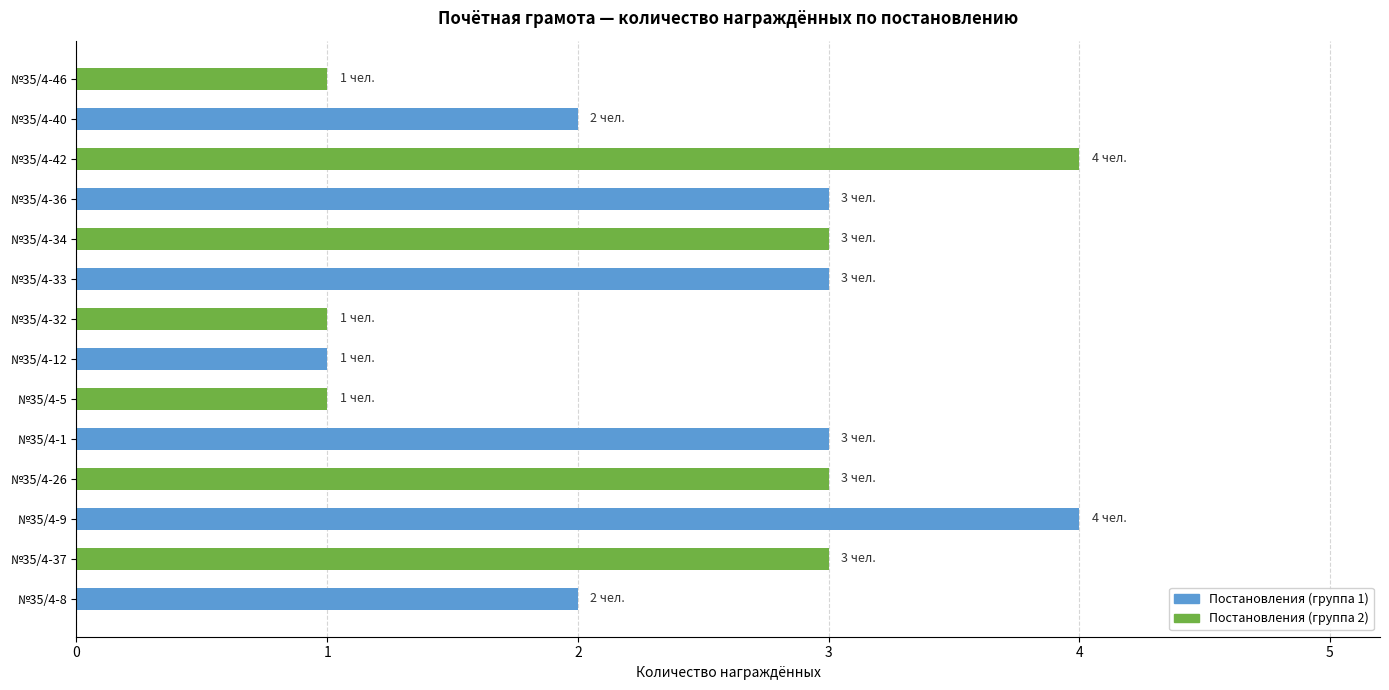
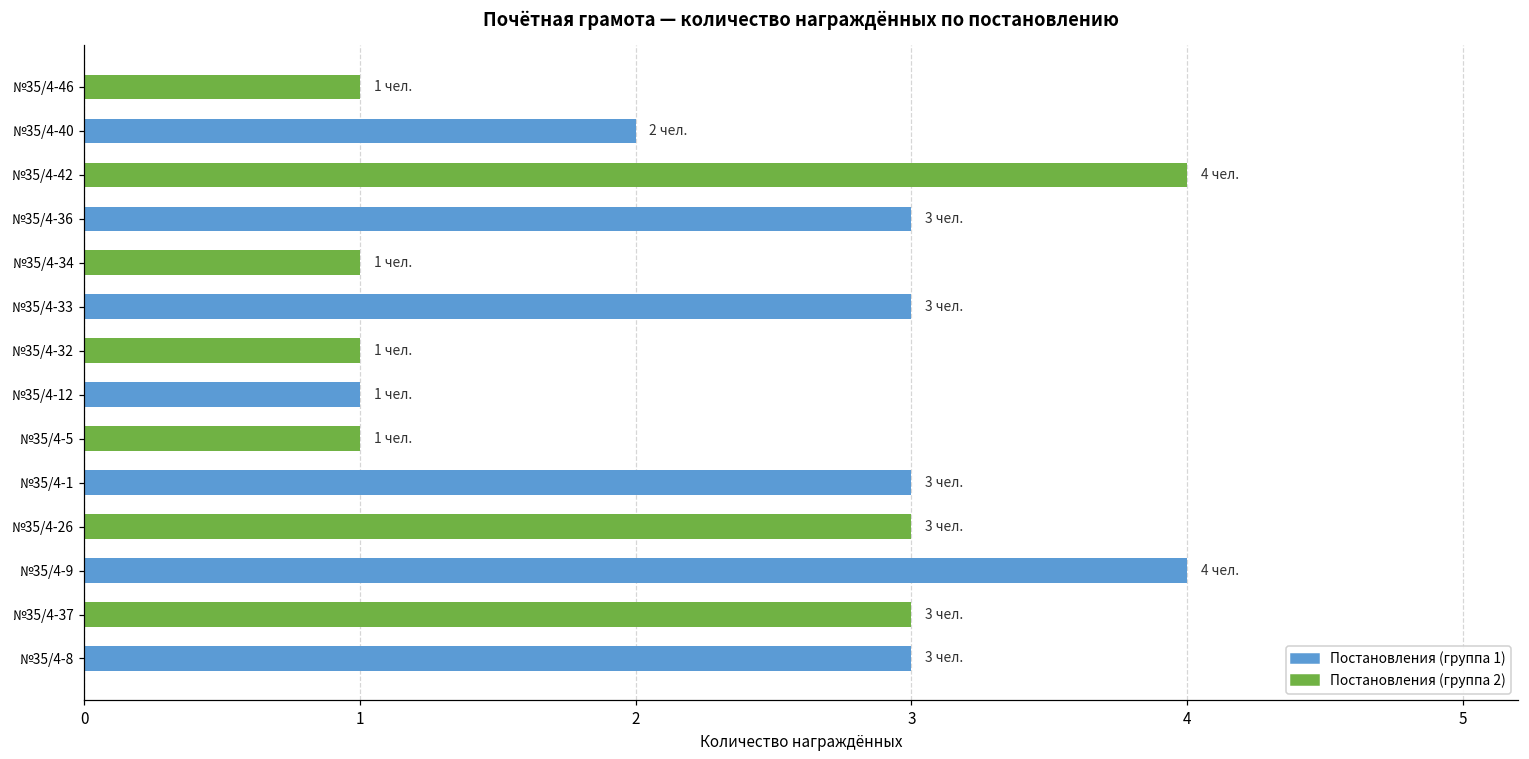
№35/4-34: 3 -> 1
№35/4-8: 2 -> 3
